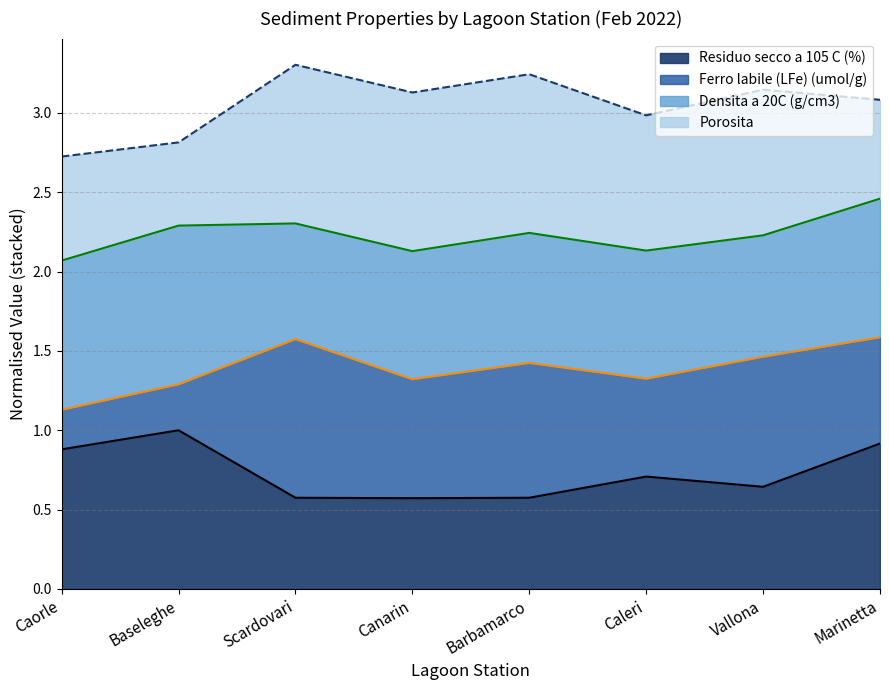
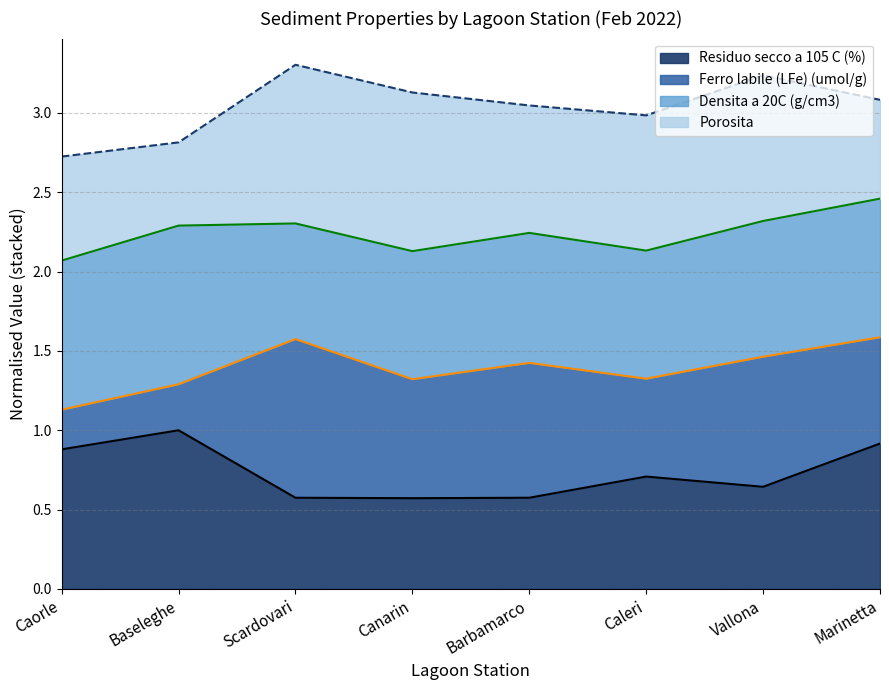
Porosita, Barbamarco: 1.00 -> 0.80
Densita a 20C (g/cm3), Vallona: 0.77 -> 0.86
